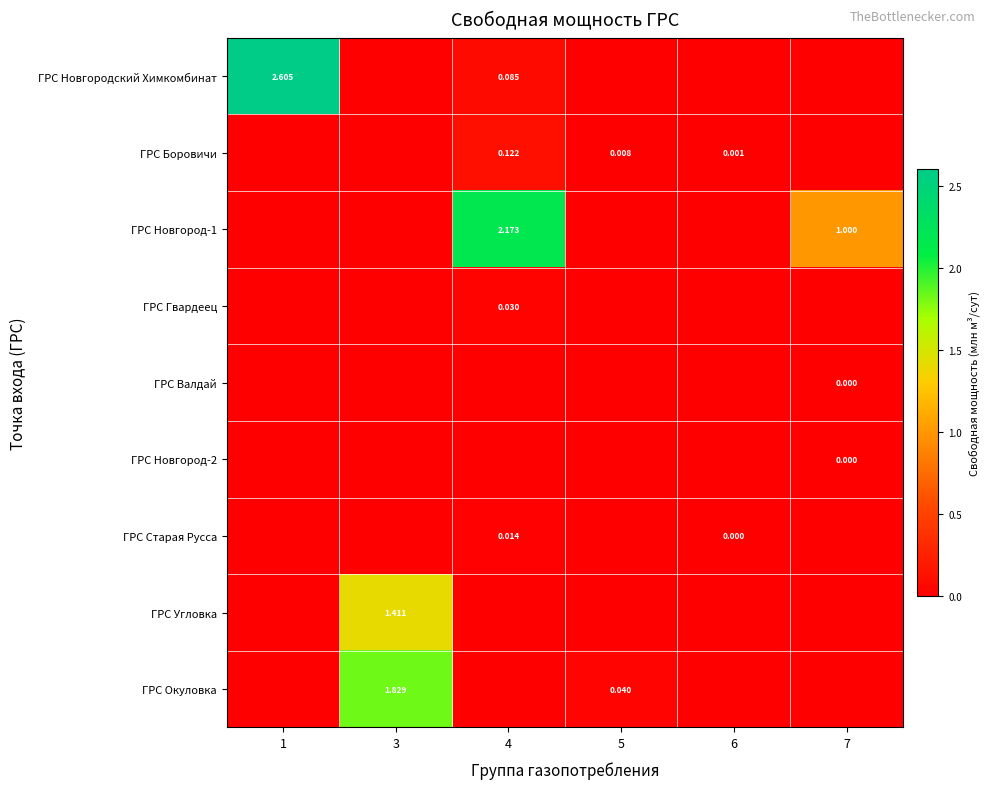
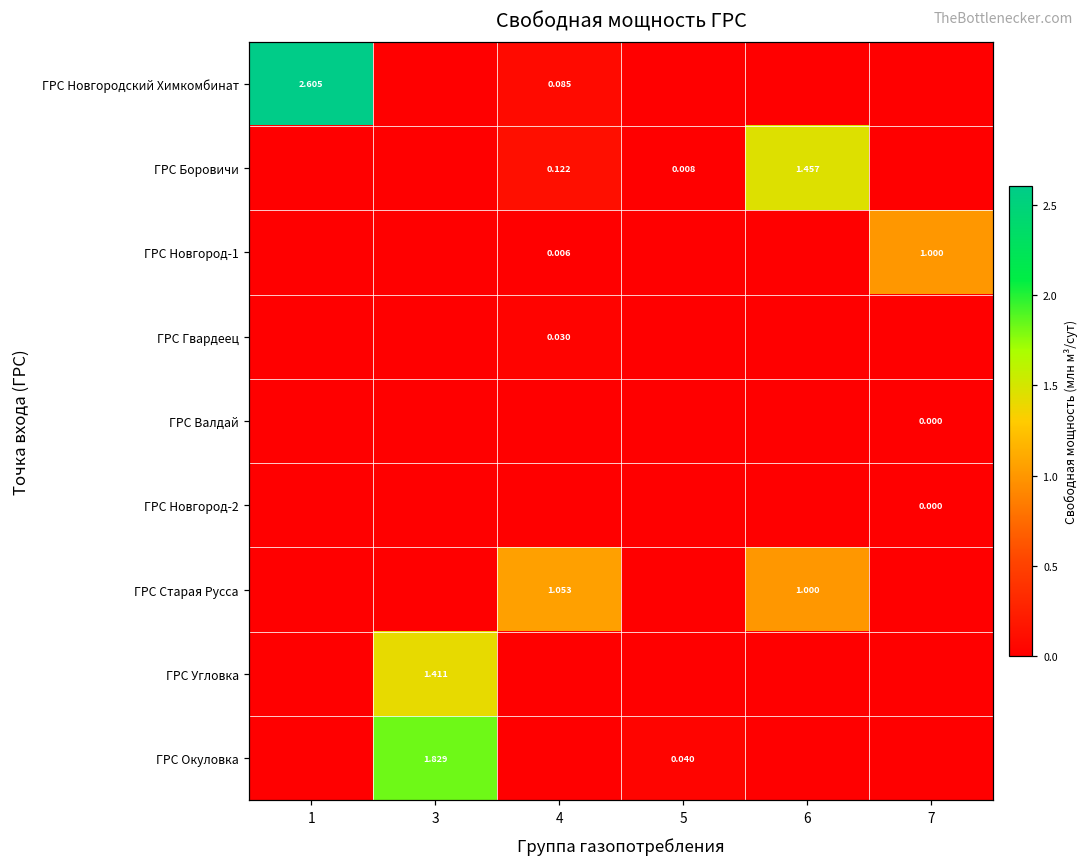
ГРС Боровичи, 6: 0.001 -> 1.457
ГРС Новгород-1, 4: 2.173 -> 0.006
ГРС Старая Русса, 4: 0.014 -> 1.053
ГРС Старая Русса, 6: 0.000 -> 1.000
